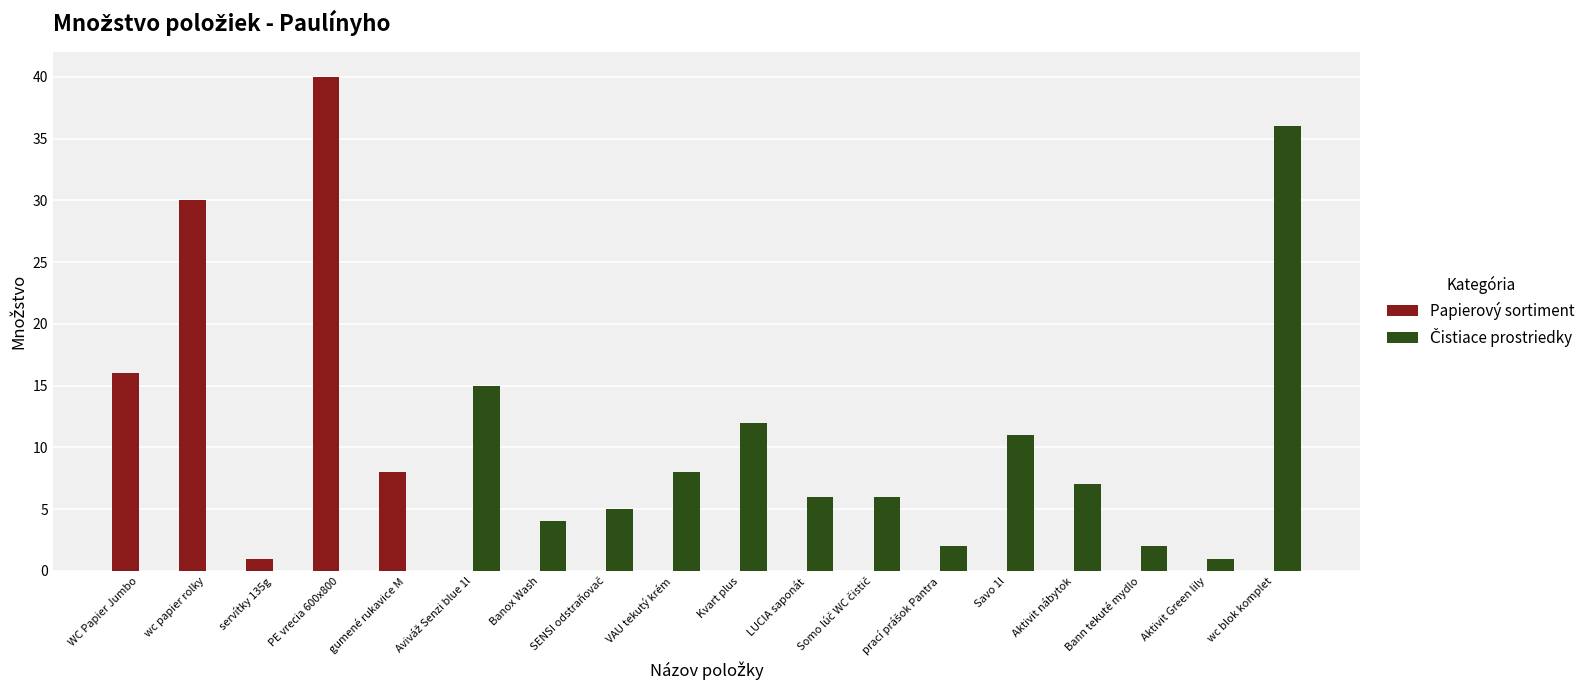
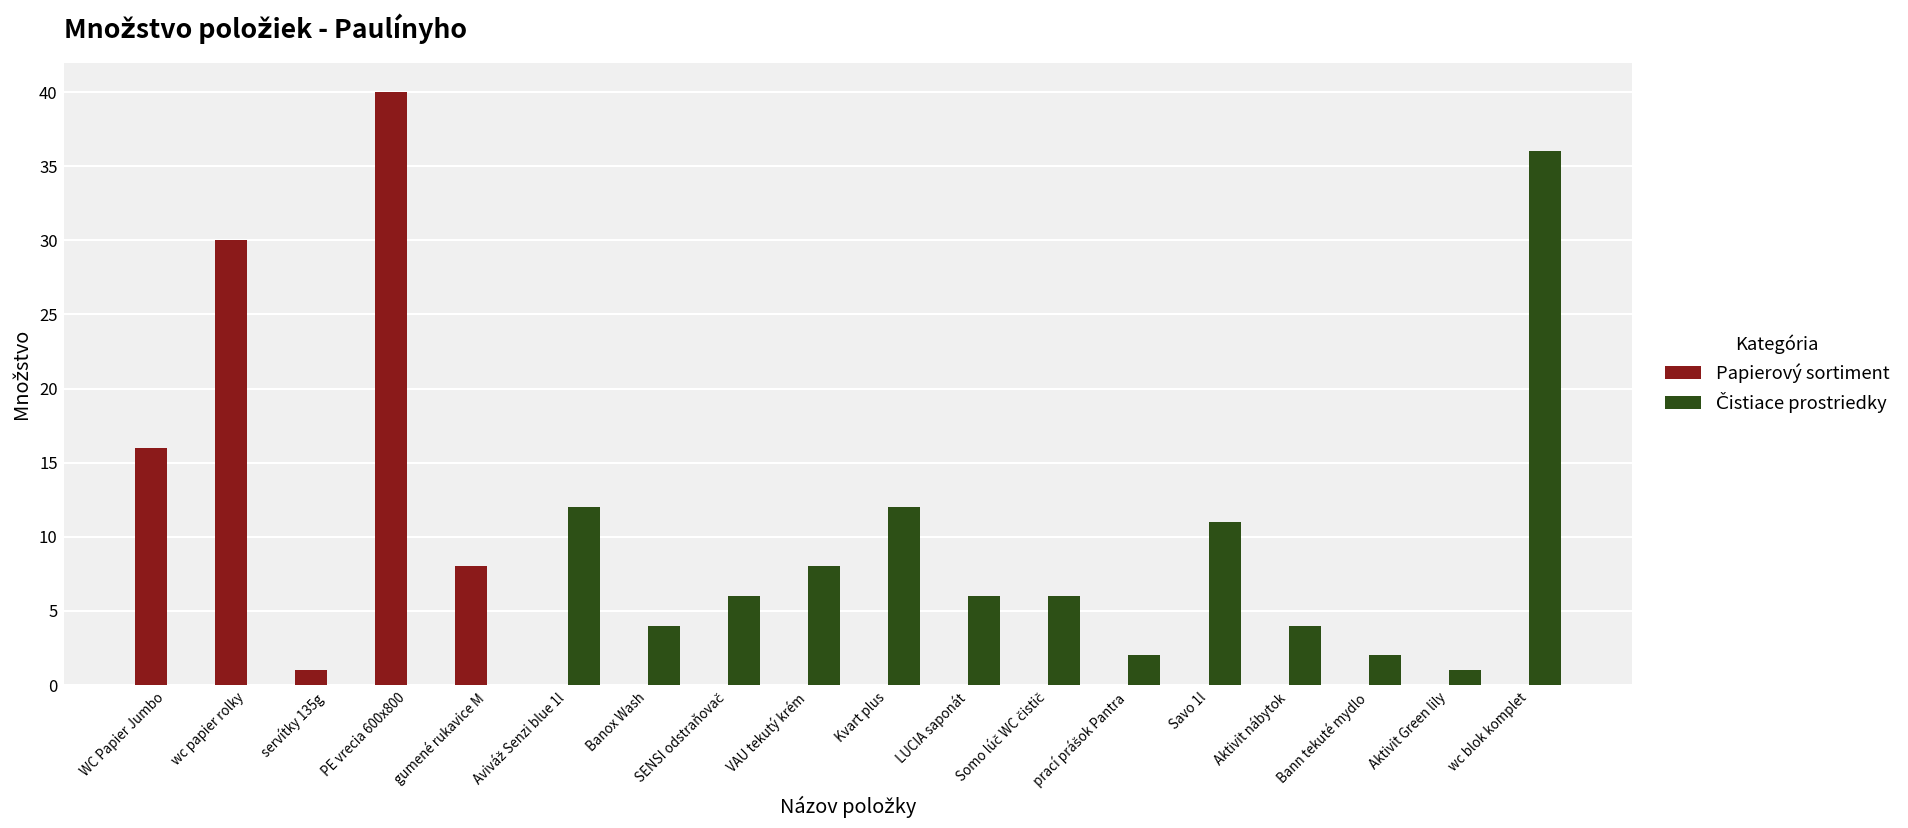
Čistiace prostriedky, Aviváž Senzi blue 1l: 15 -> 12
Čistiace prostriedky, SENSI odstraňovač: 5 -> 6
Čistiace prostriedky, Aktivit nábytok: 7 -> 4
